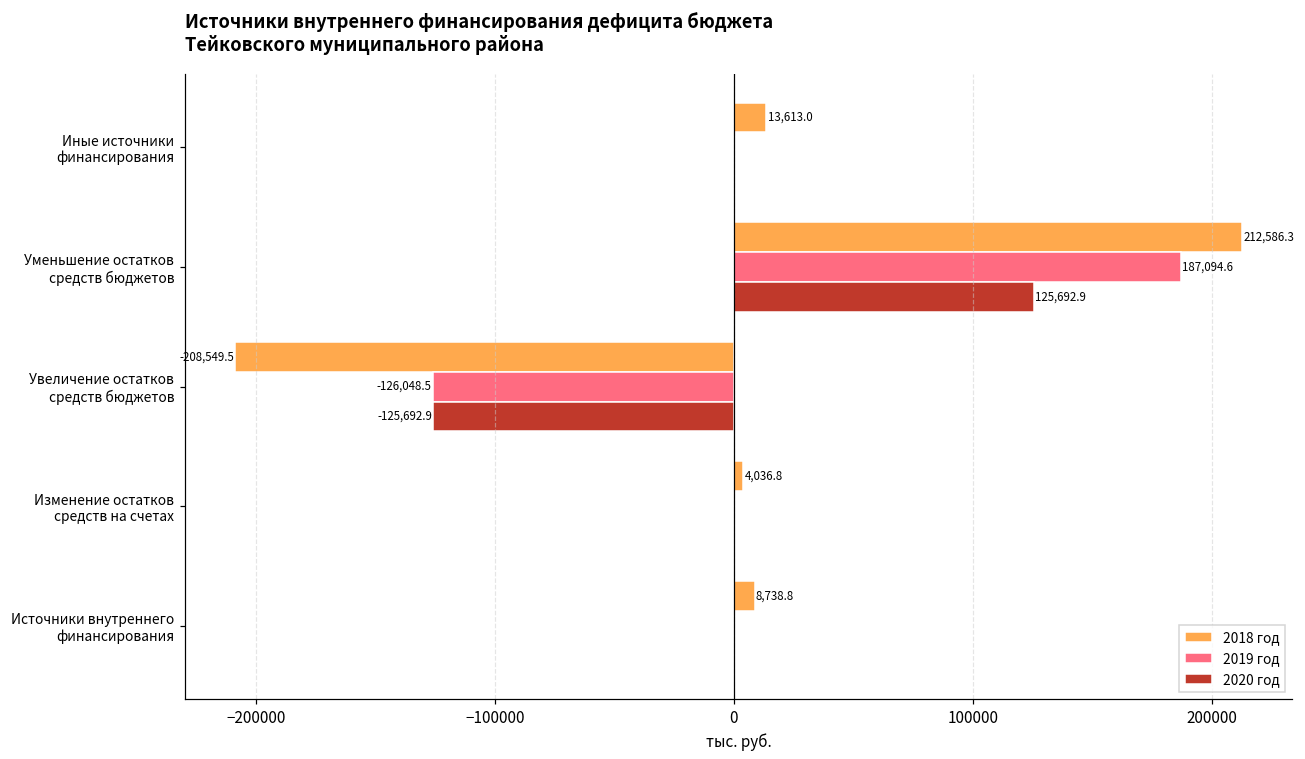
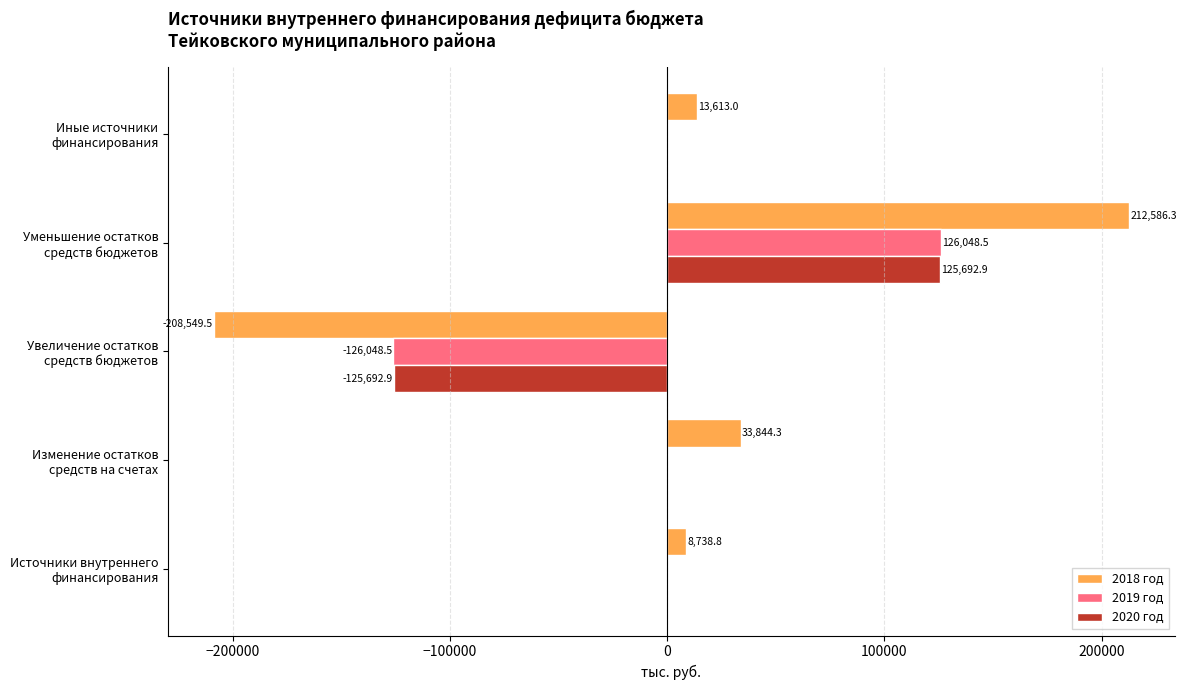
2019 год, Уменьшение остатков средств бюджетов: 187,094.6 -> 126,048.5
2018 год, Изменение остатков средств на счетах: 4,036.8 -> 33,844.3
